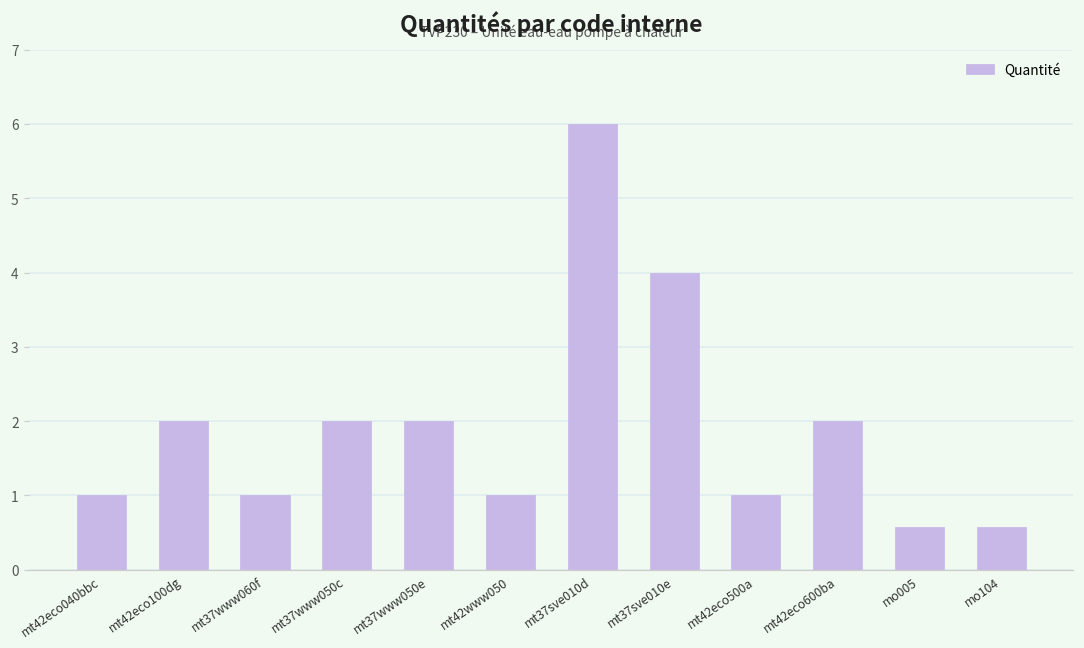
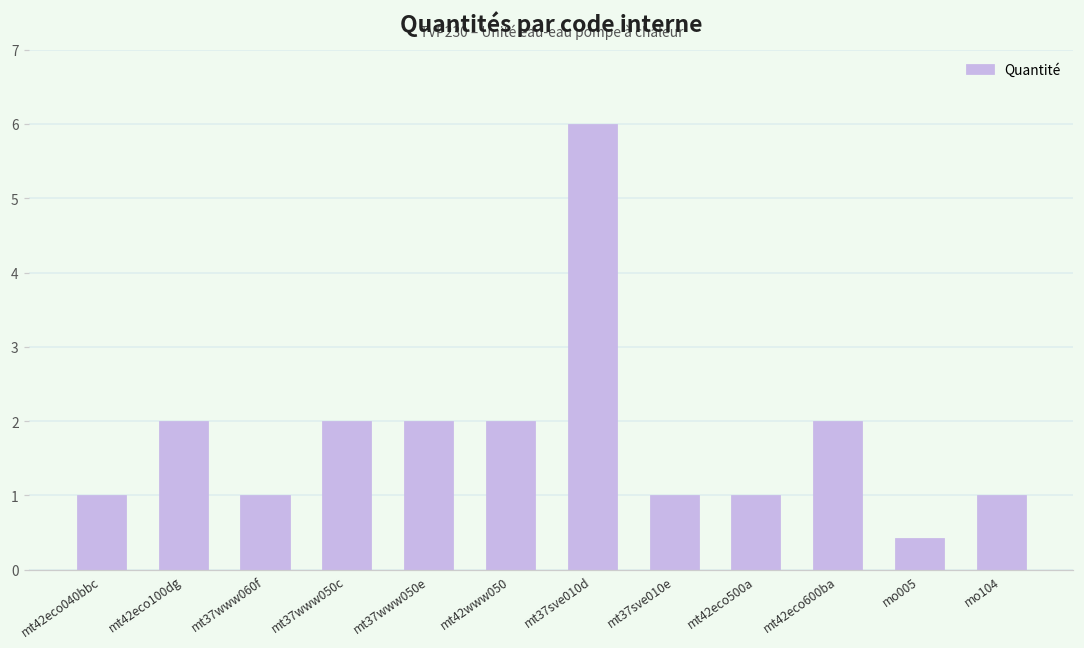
mt42www050: 1 -> 2
mt37sve010e: 4 -> 1
mo005: 0.6 -> 0.4
mo104: 0.6 -> 1.0
